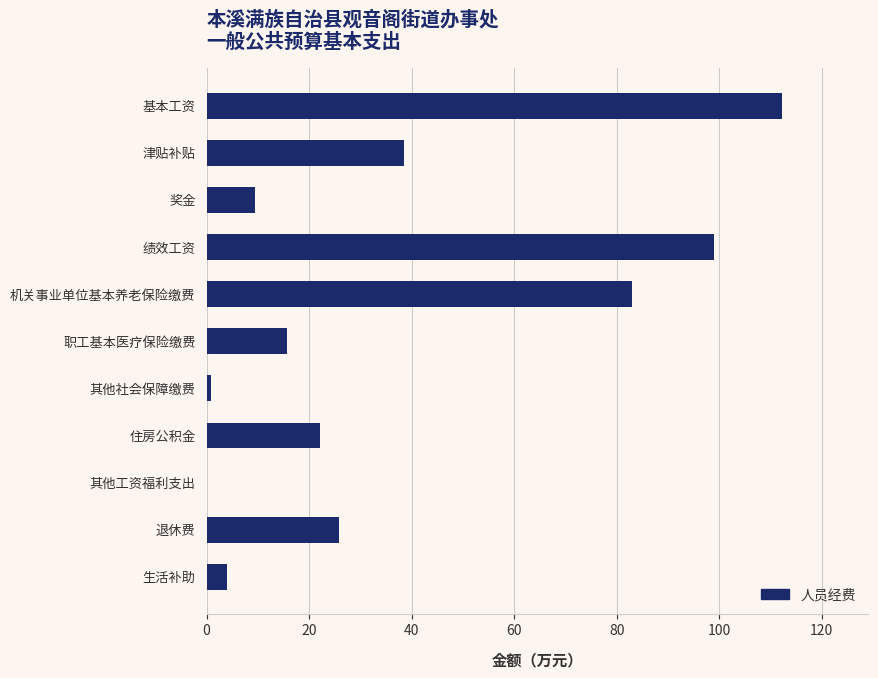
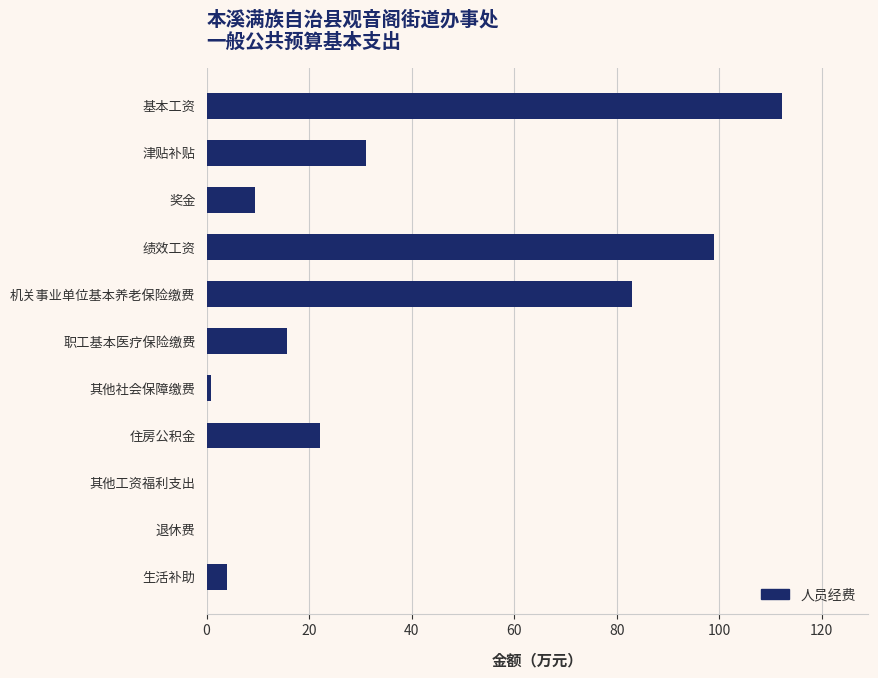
津贴补贴: 39 -> 31
退休费: 26 -> 0
